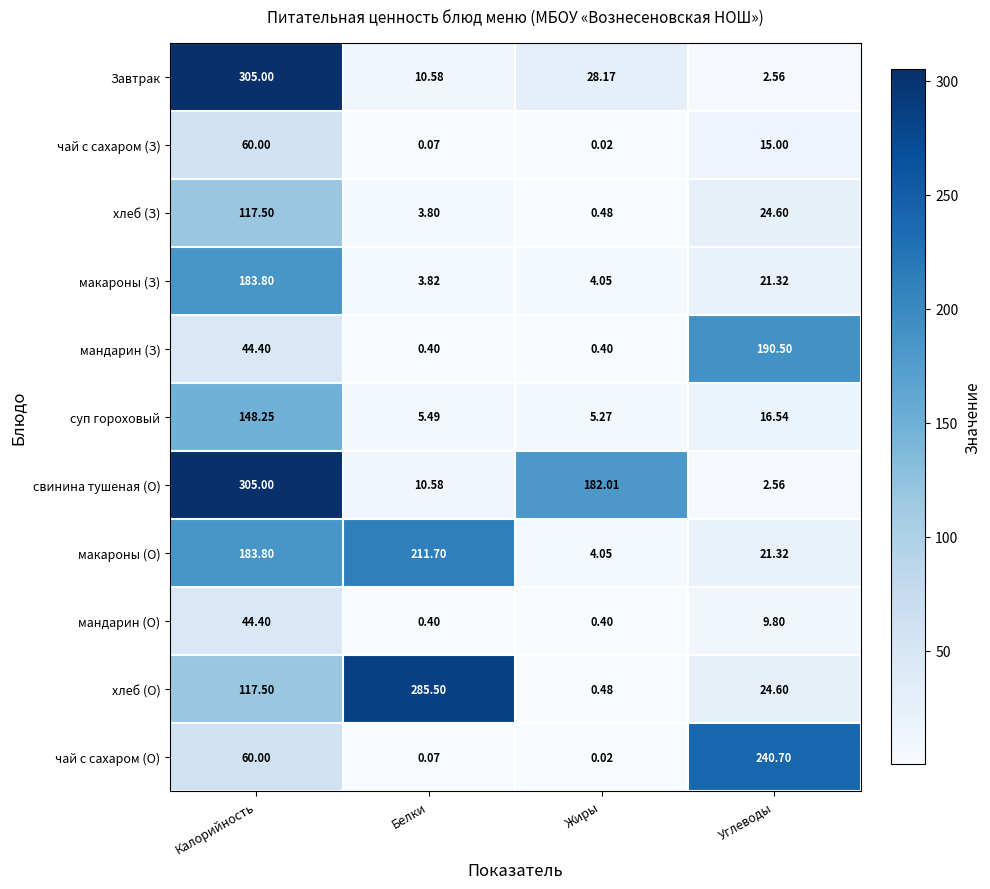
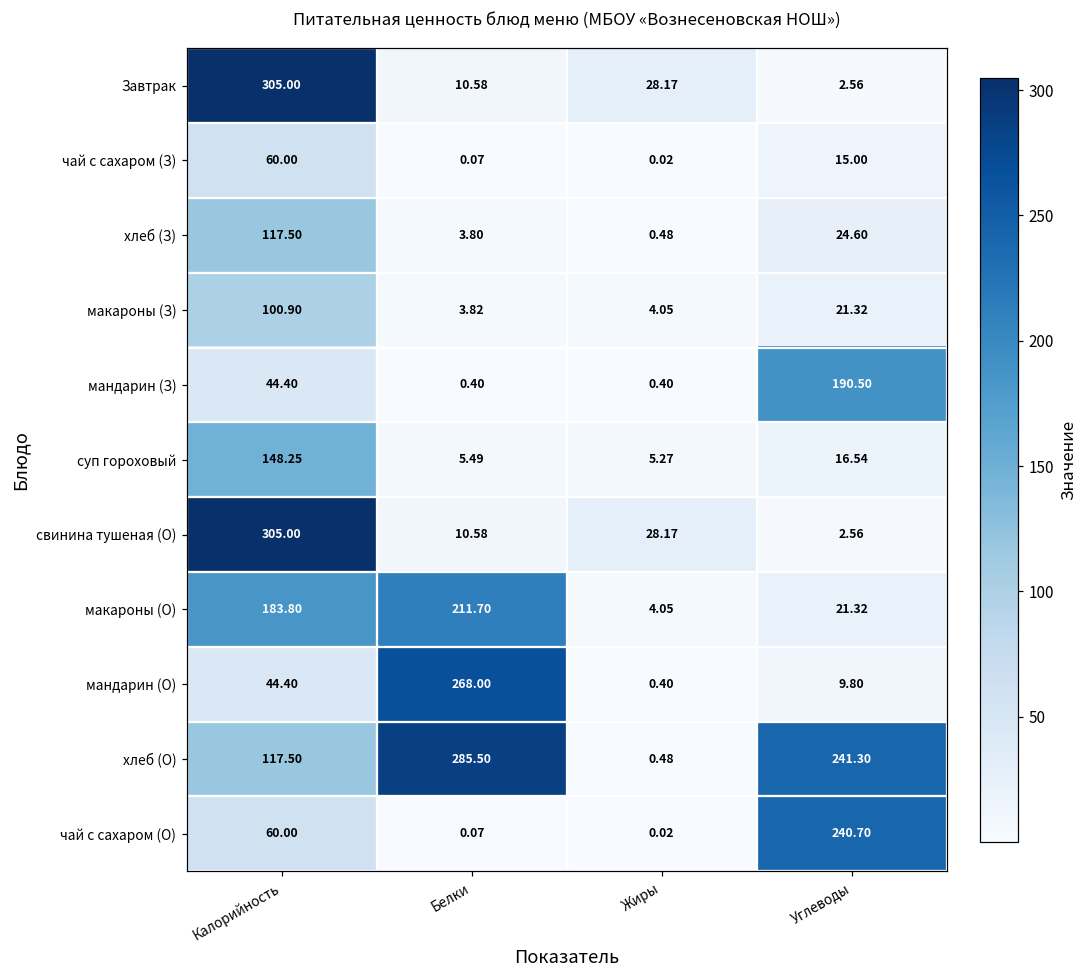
макароны (З), Калорийность: 183.80 -> 100.90
свинина тушеная (О), Жиры: 182.01 -> 28.17
мандарин (О), Белки: 0.40 -> 268.00
хлеб (О), Углеводы: 24.60 -> 241.30
